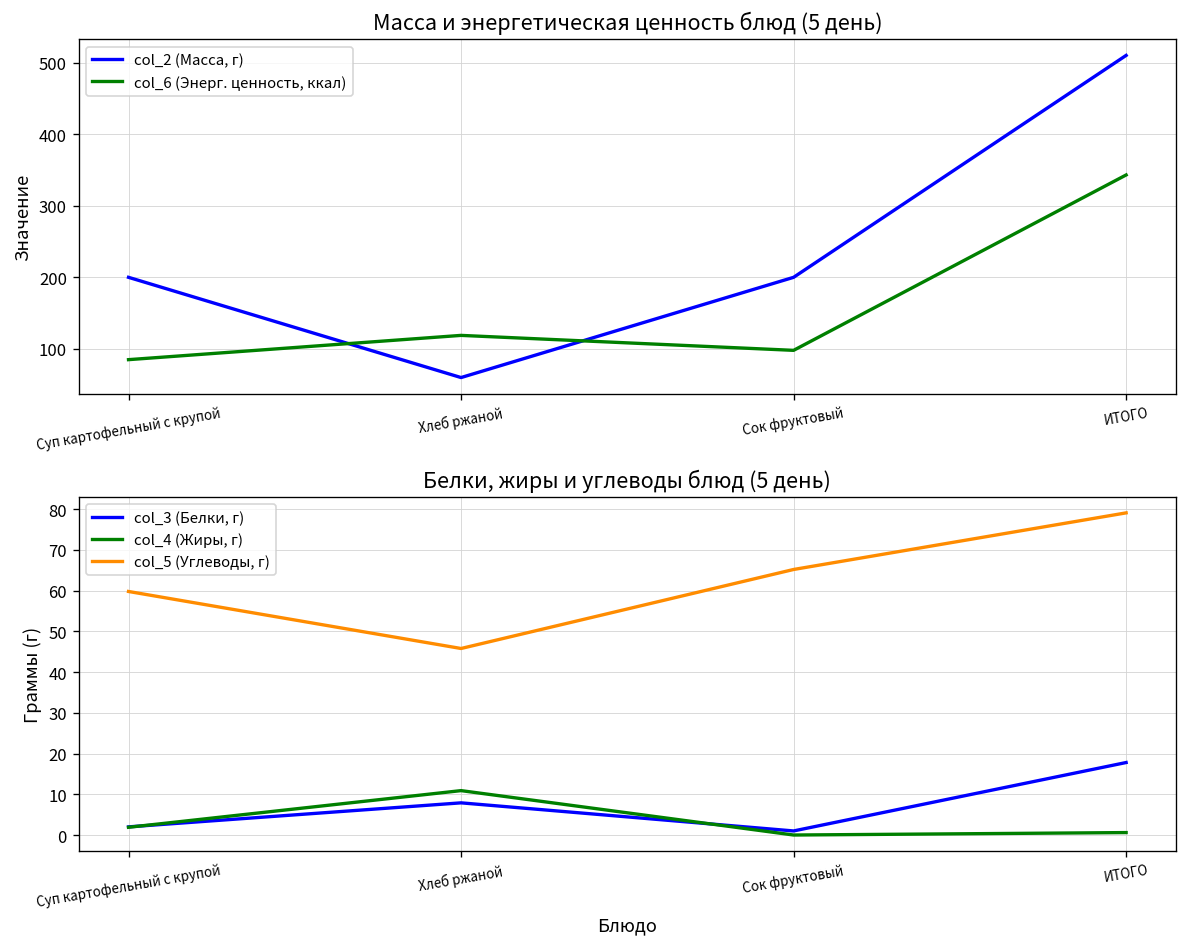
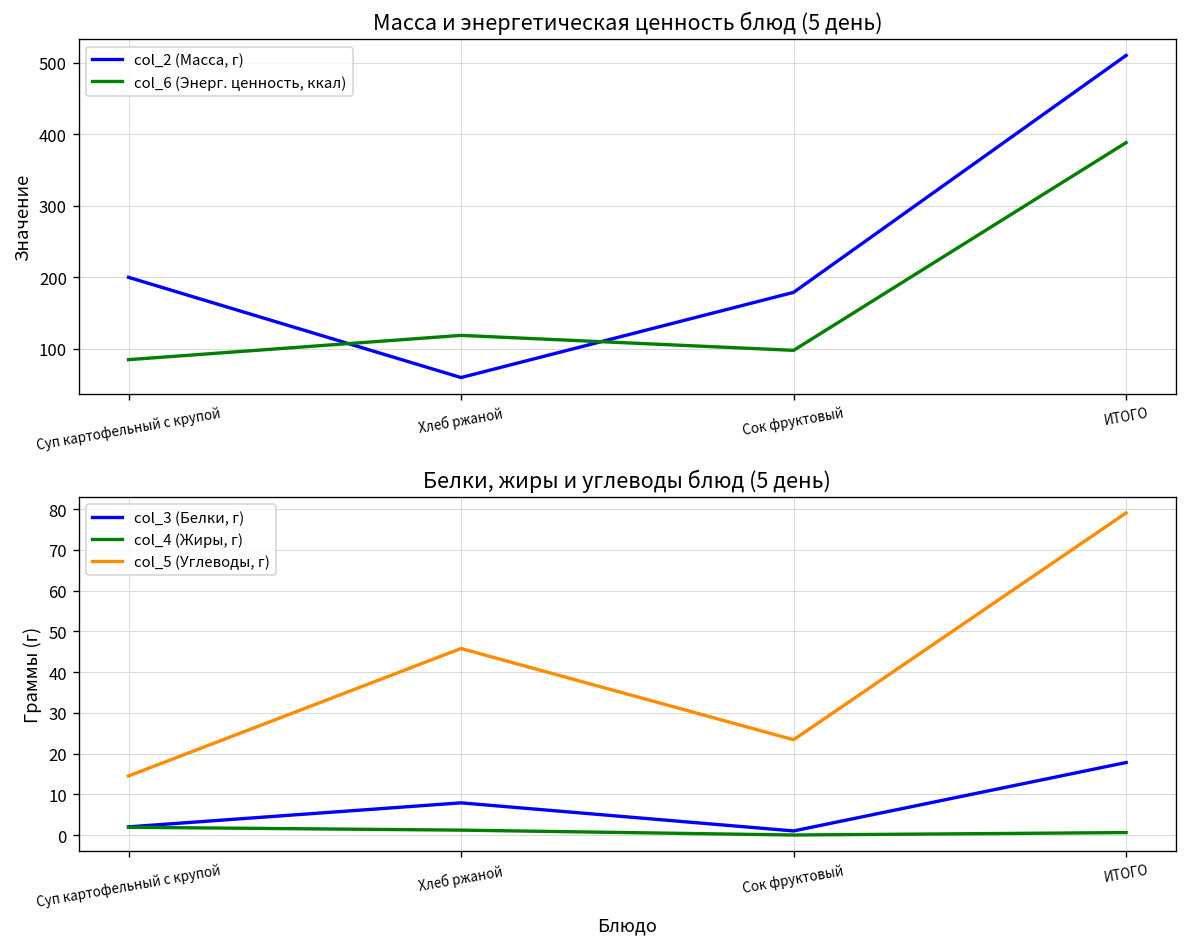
Масса и энергетическая ценность блюд (5 день), col_2 (Масса, г), Сок фруктовый: 200 -> 180
Масса и энергетическая ценность блюд (5 день), col_6 (Энерг. ценность, ккал), ИТОГО: 340 -> 390
Белки, жиры и углеводы блюд (5 день), col_5 (Углеводы, г), Суп картофельный с крупой: 60 -> 15
Белки, жиры и углеводы блюд (5 день), col_4 (Жиры, г), Хлеб ржаной: 11 -> 1
Белки, жиры и углеводы блюд (5 день), col_5 (Углеводы, г), Сок фруктовый: 65 -> 23
